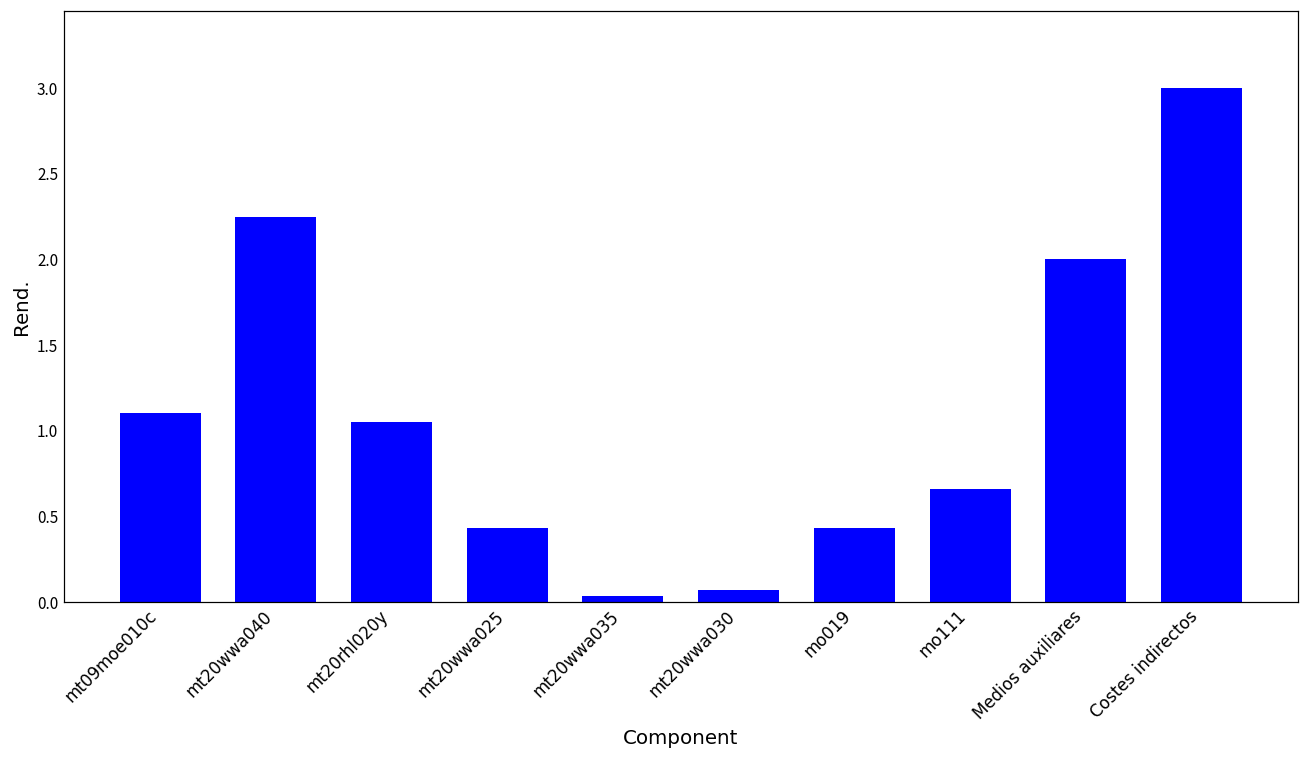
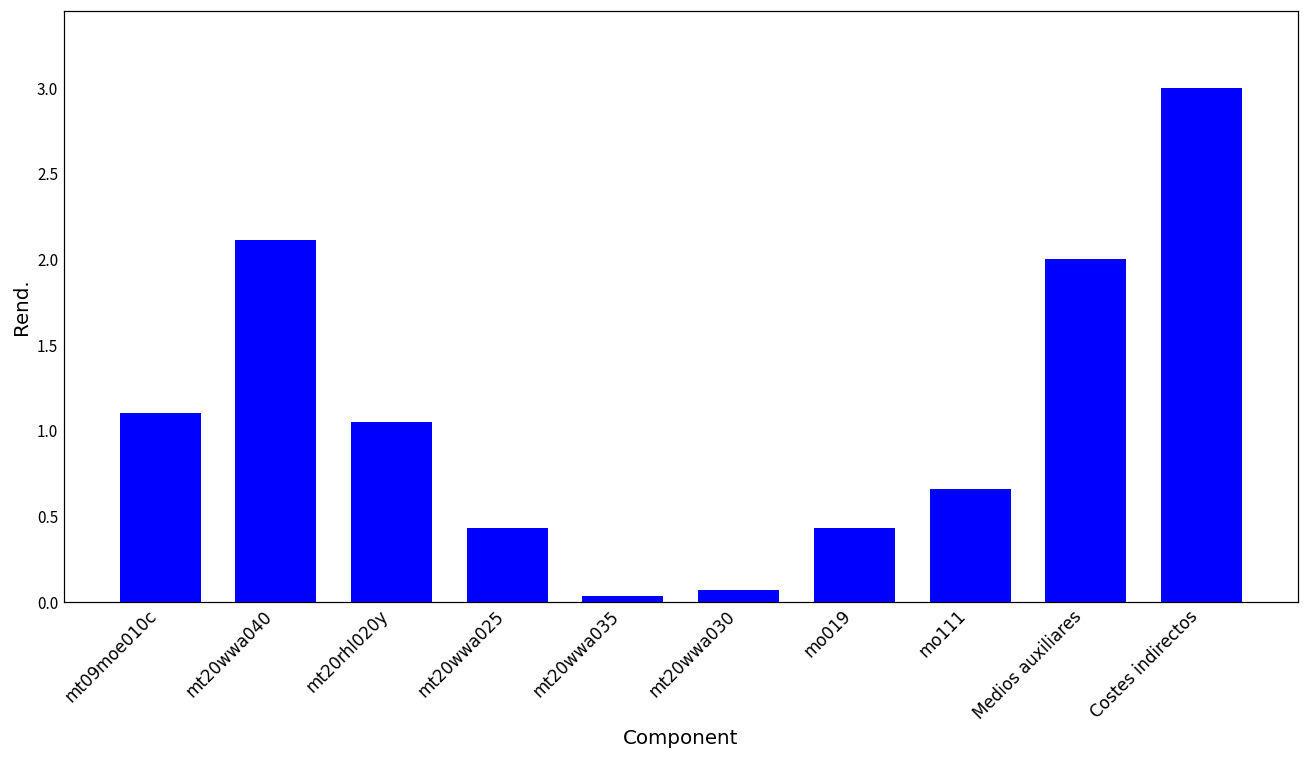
mt20wwa040: 2.25 -> 2.11
